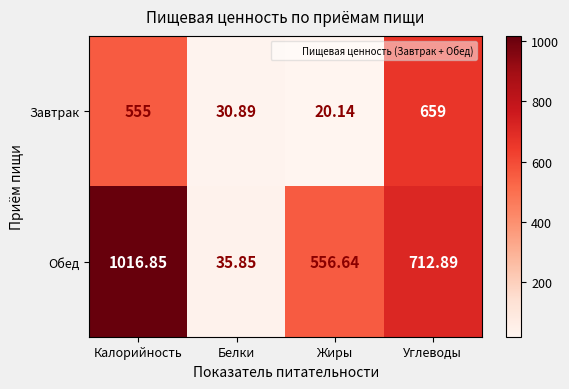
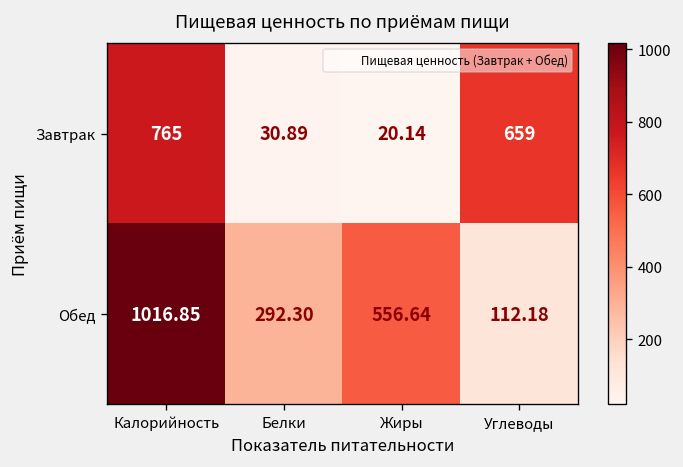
Завтрак, Калорийность: 555 -> 765
Обед, Белки: 35.85 -> 292.30
Обед, Углеводы: 712.89 -> 112.18
